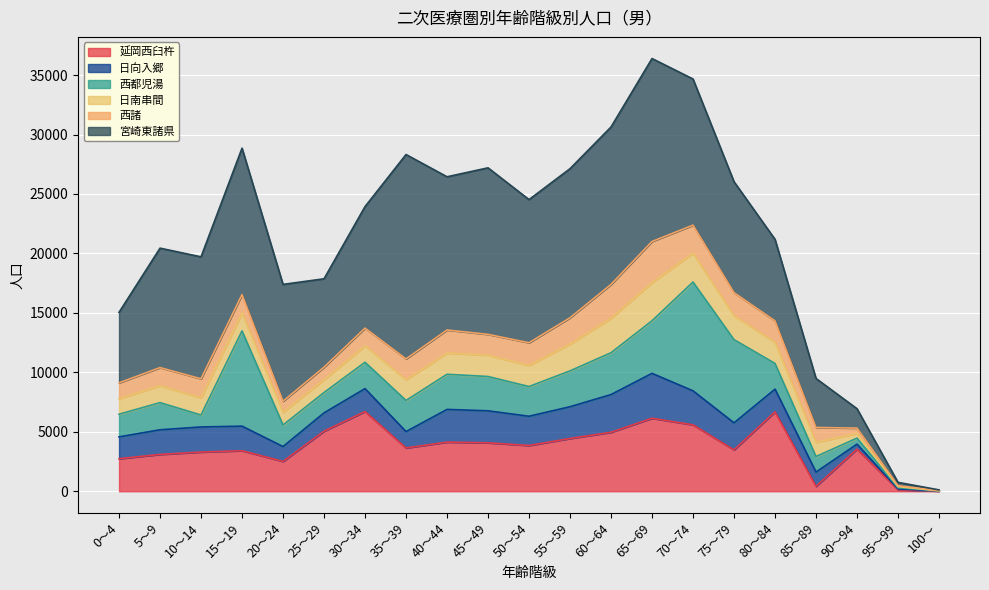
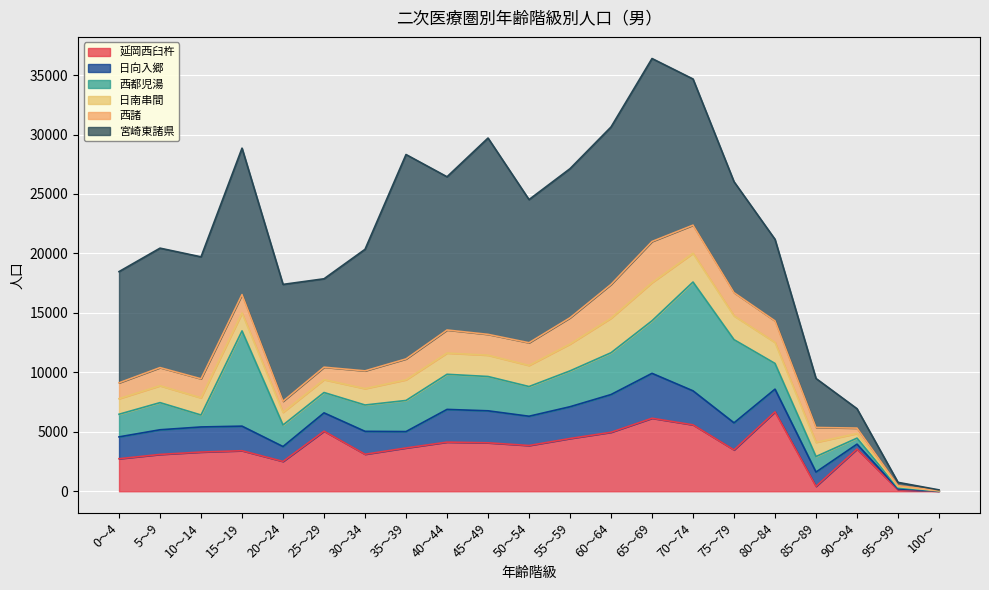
宮崎東諸県, 0～4: 5900 -> 9400
延岡西臼杵, 30～34: 6700 -> 3100
宮崎東諸県, 45～49: 14000 -> 16500
